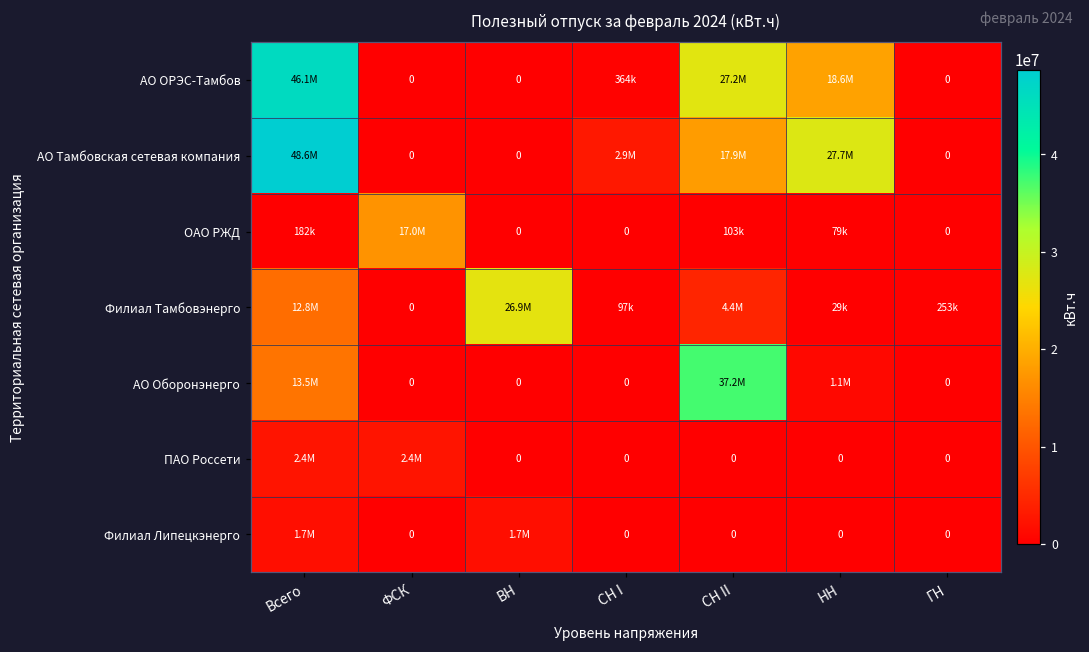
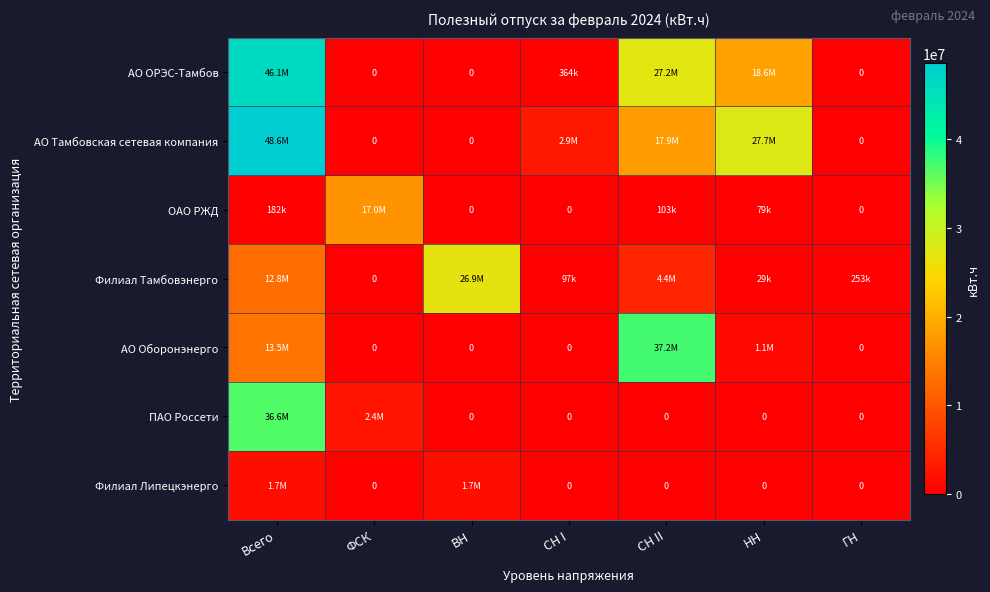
ПАО Россети, Всего: 2.4M -> 36.6M
